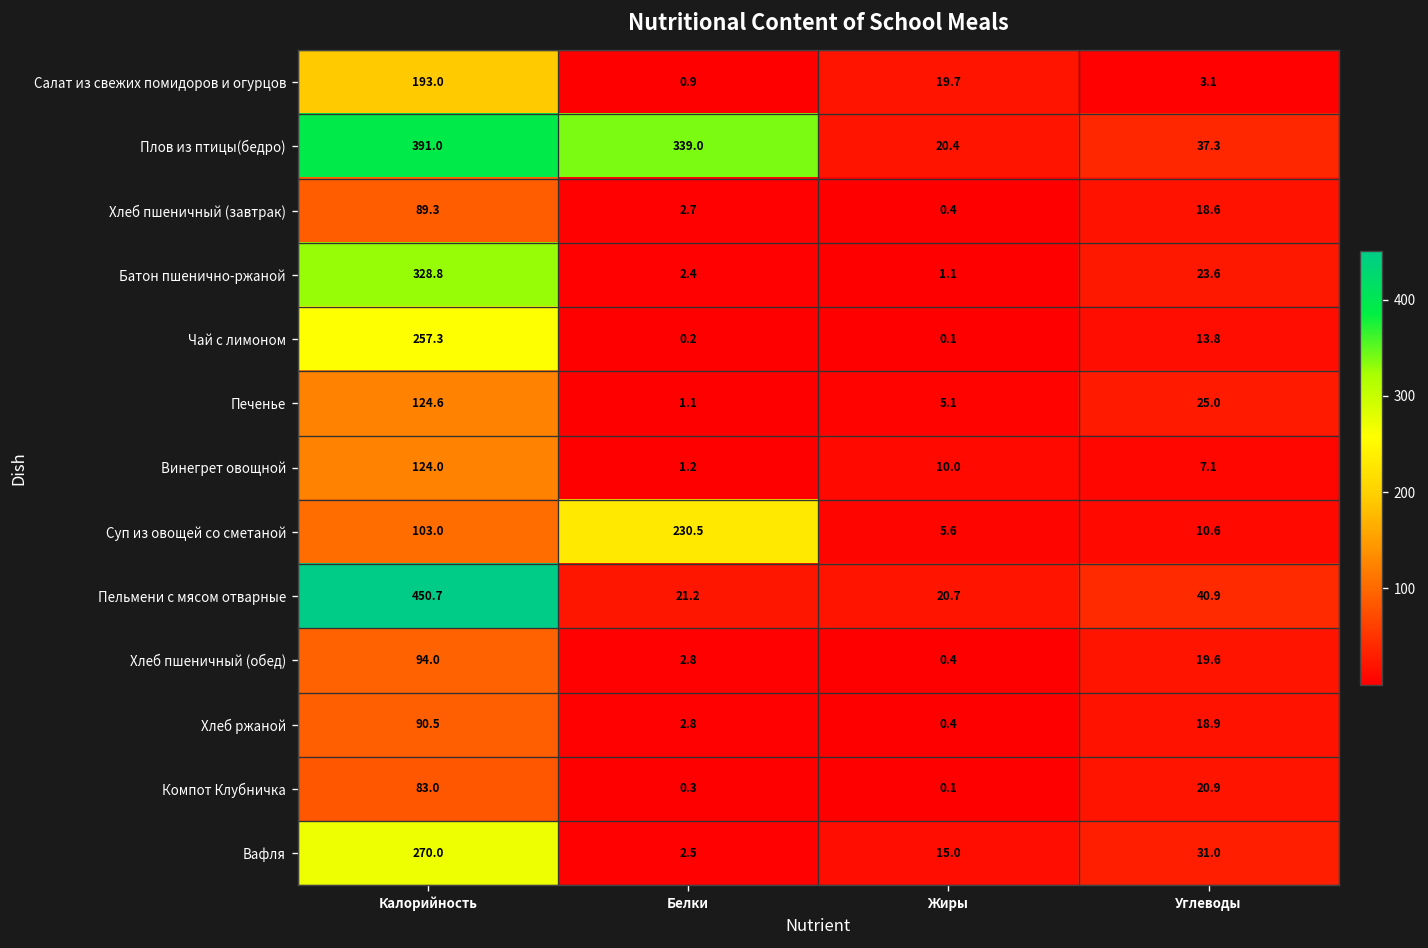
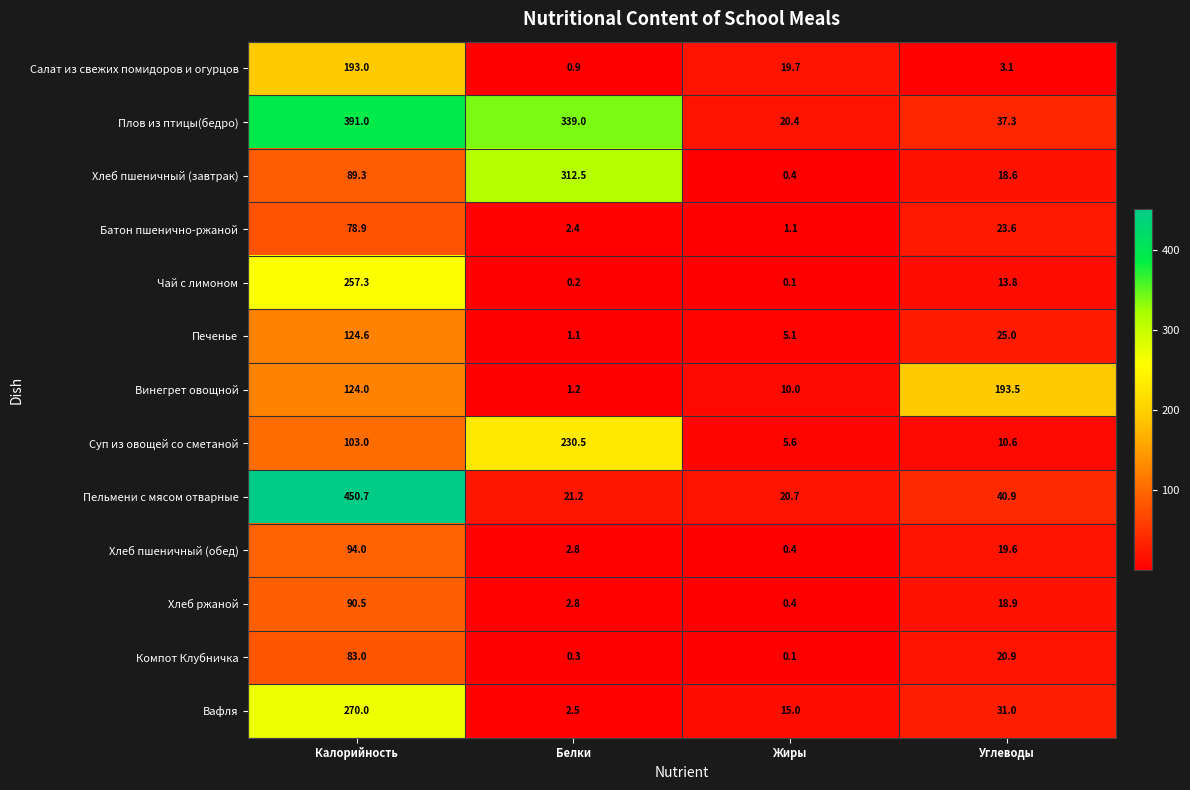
Хлеб пшеничный (завтрак), Белки: 2.7 -> 312.5
Батон пшенично-ржаной, Калорийность: 328.8 -> 78.9
Винегрет овощной, Углеводы: 7.1 -> 193.5
